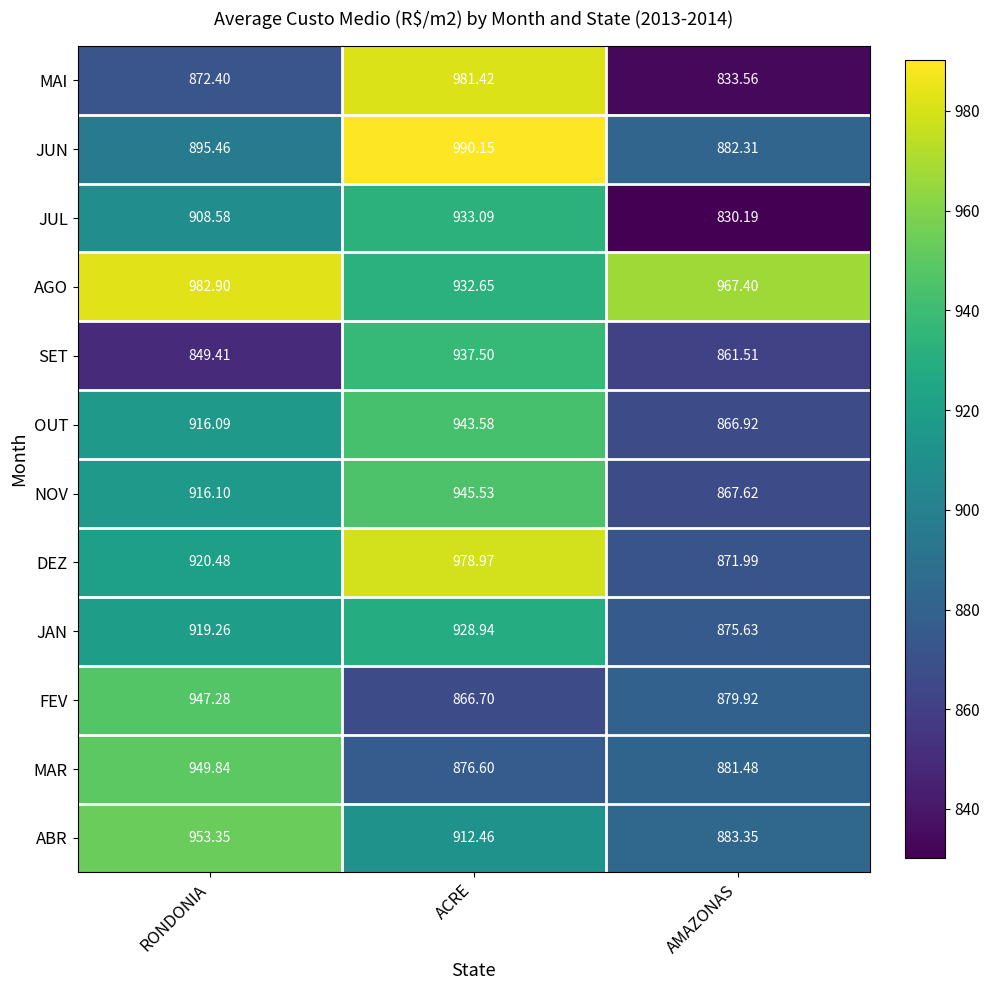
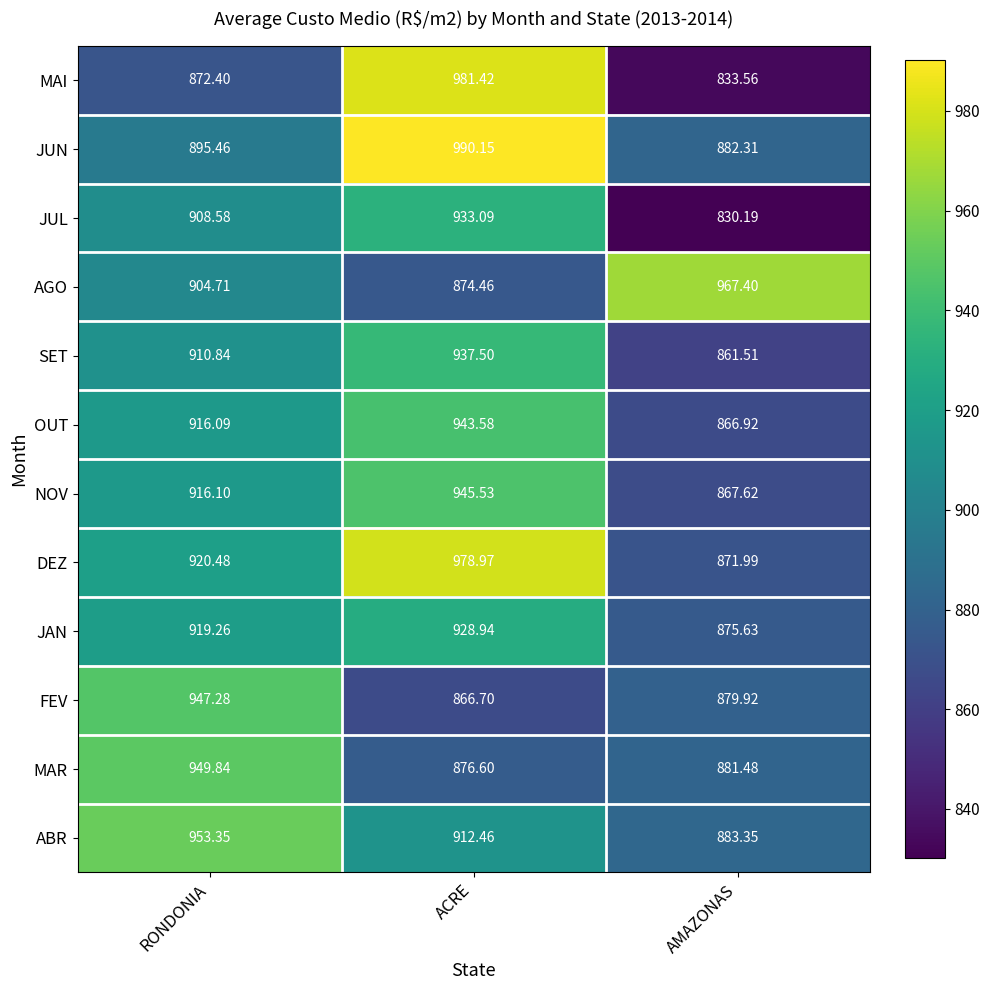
AGO, RONDONIA: 982.90 -> 904.71
AGO, ACRE: 932.65 -> 874.46
SET, RONDONIA: 849.41 -> 910.84
